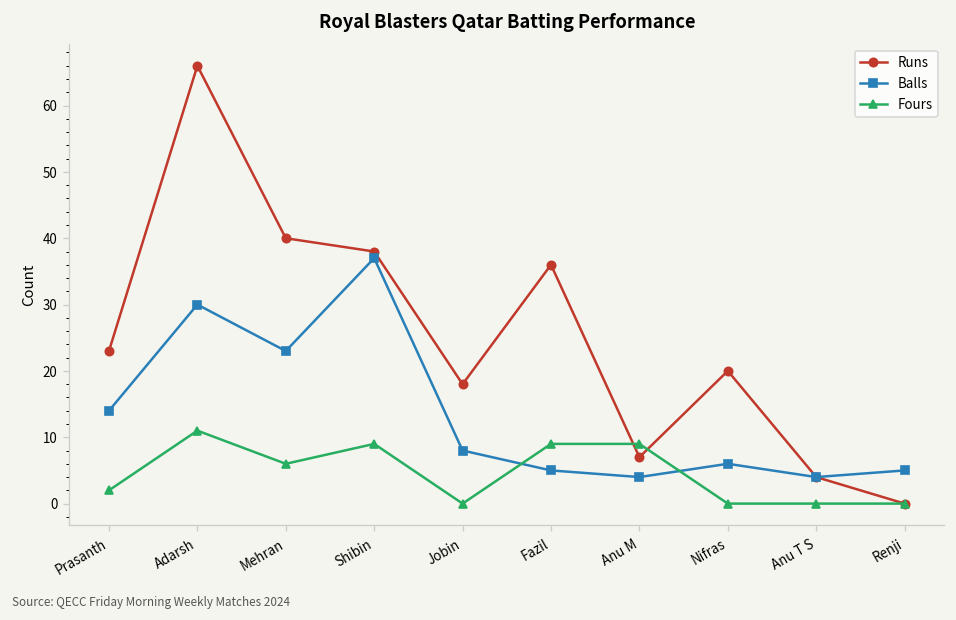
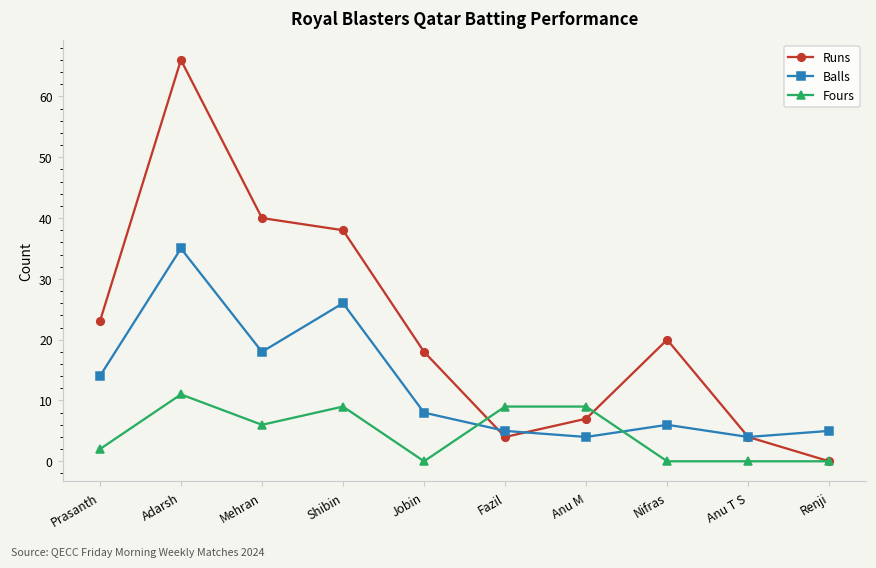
Balls, Adarsh: 30 -> 35
Balls, Mehran: 23 -> 18
Balls, Shibin: 37 -> 26
Runs, Fazil: 36 -> 4
